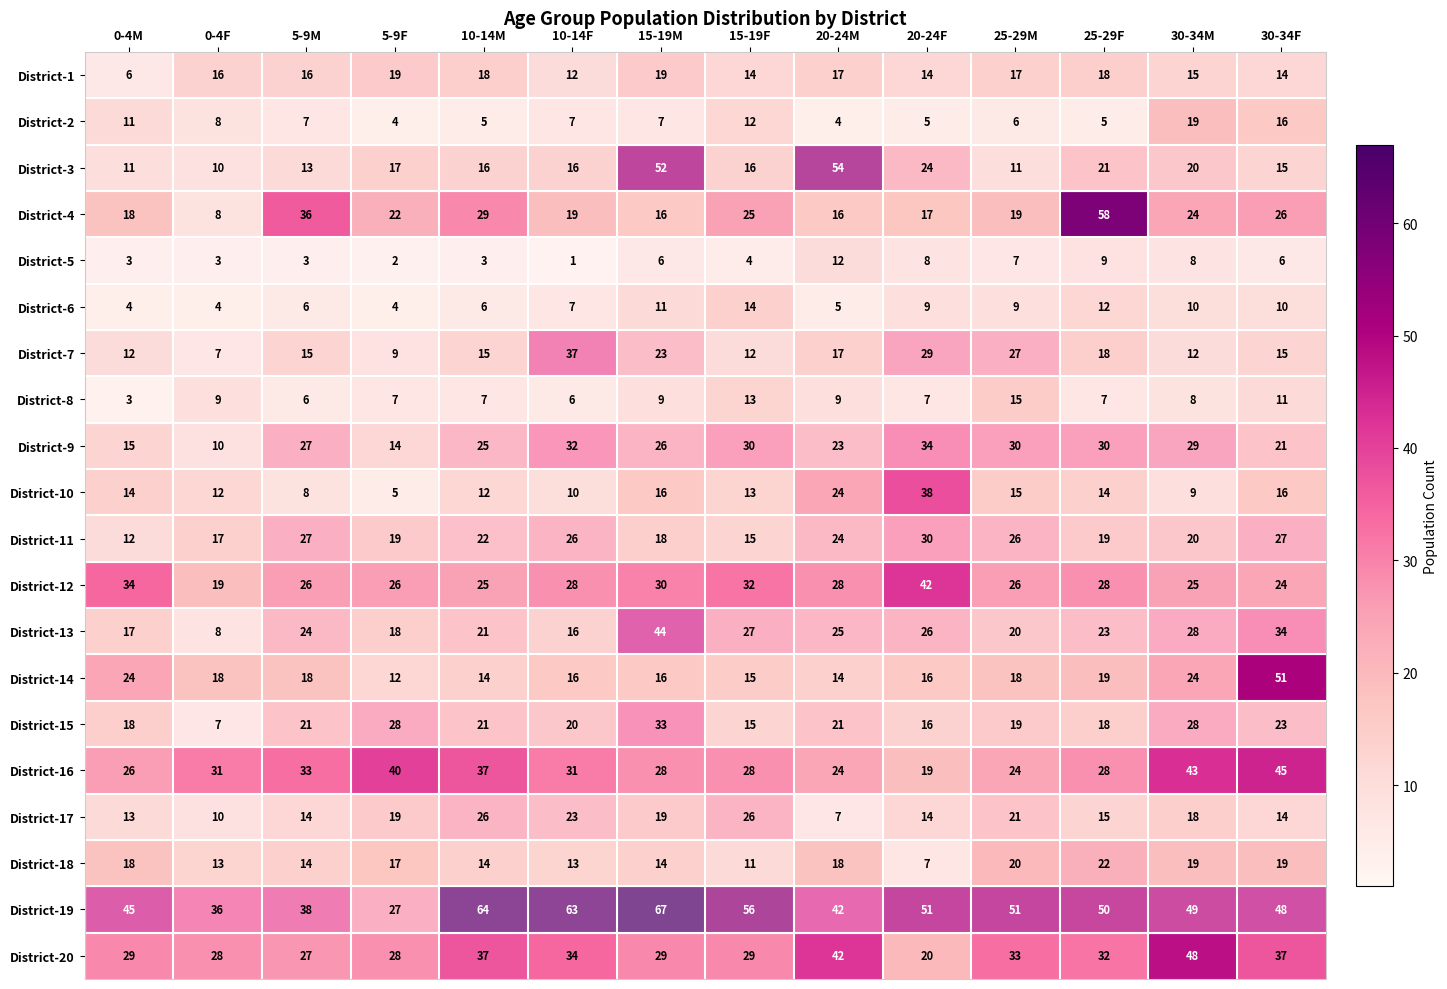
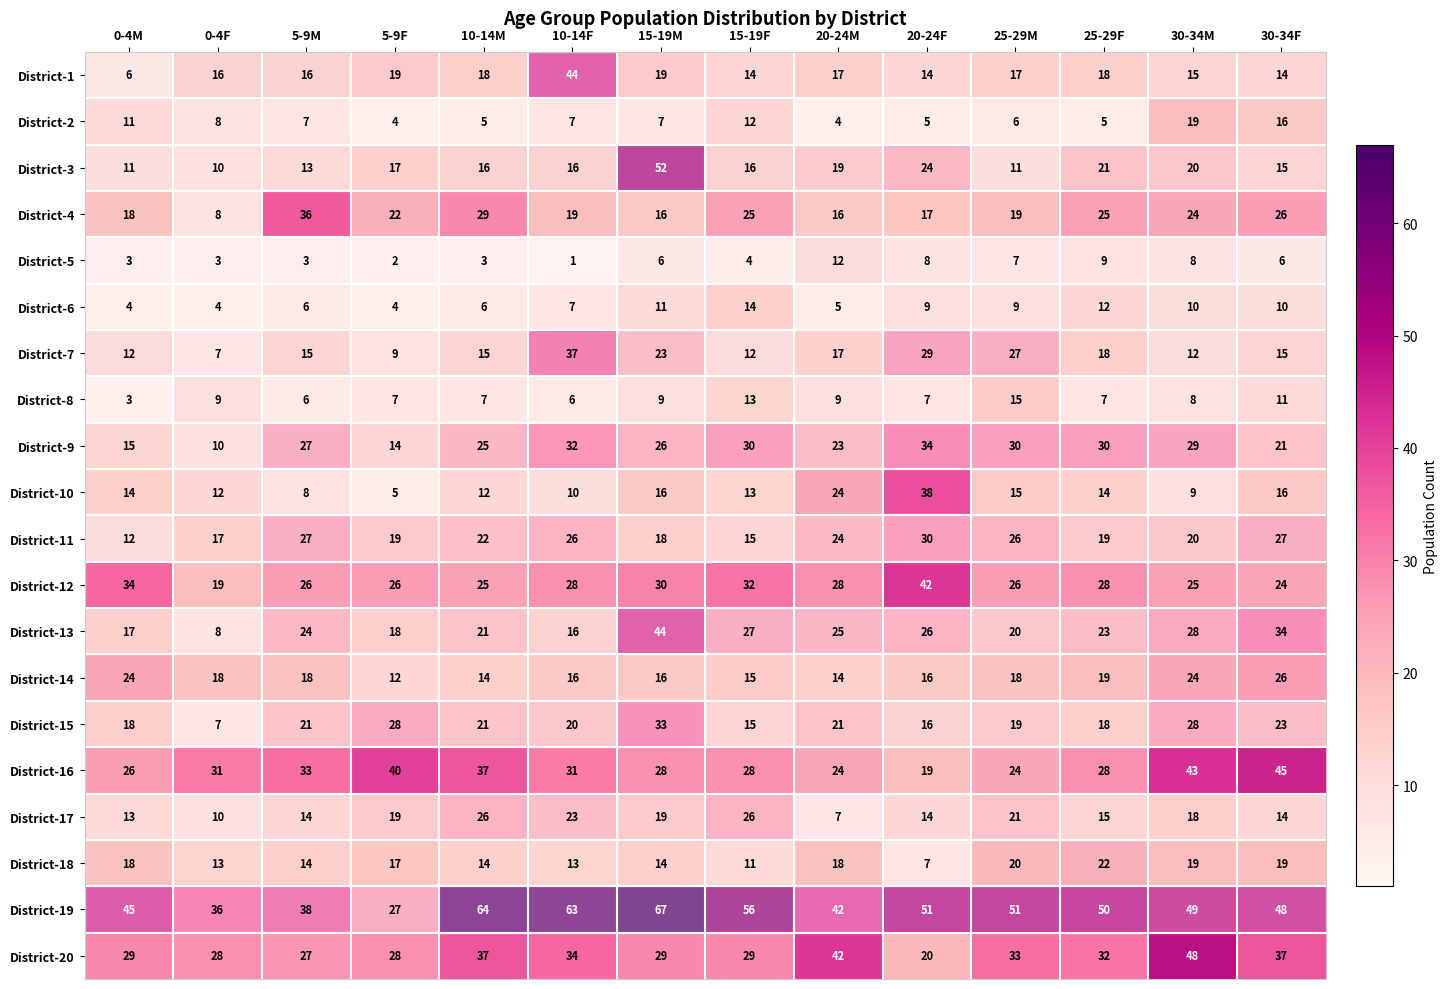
District-1, 10-14F: 12 -> 44
District-3, 20-24M: 54 -> 19
District-4, 25-29F: 58 -> 25
District-14, 30-34F: 51 -> 26
